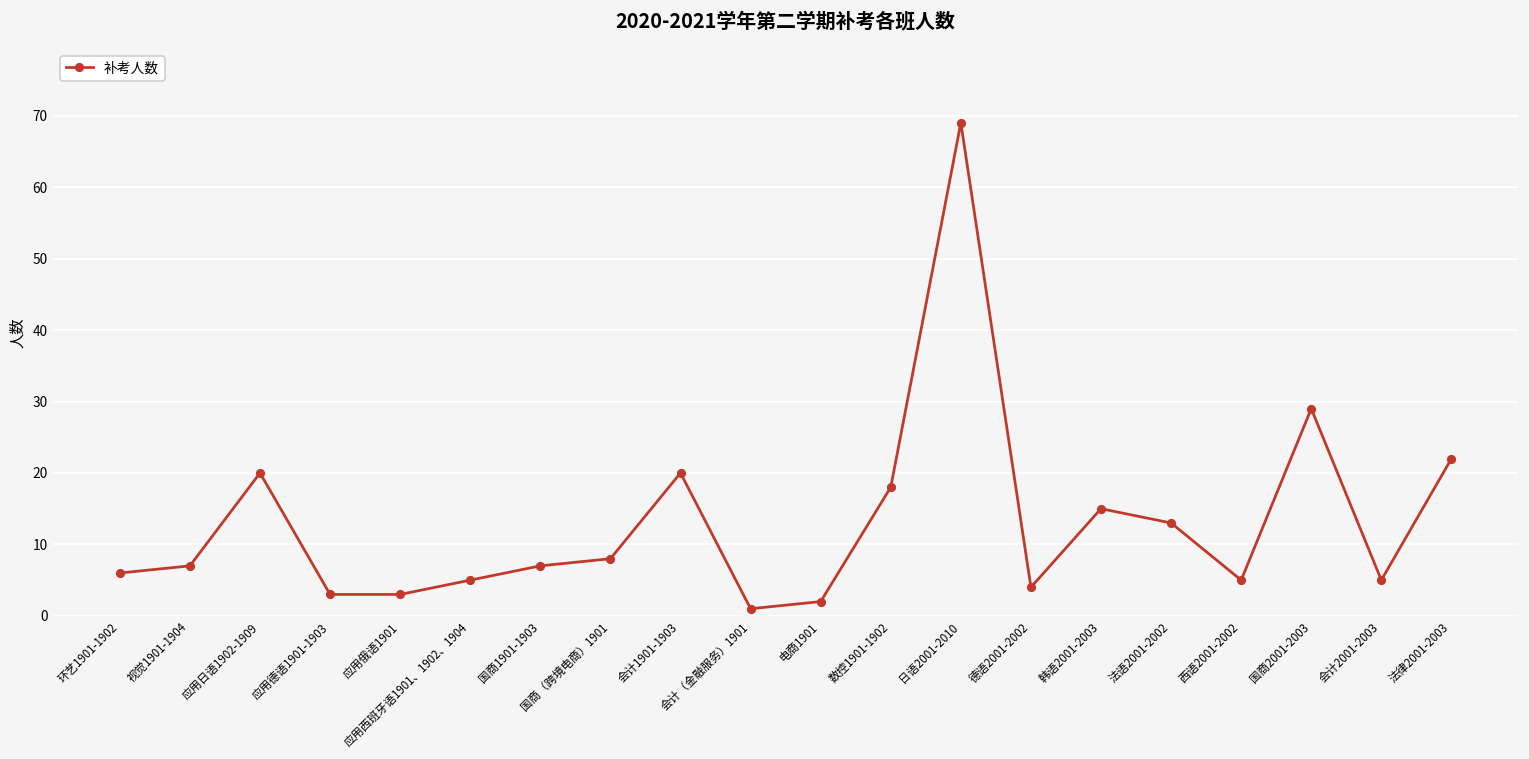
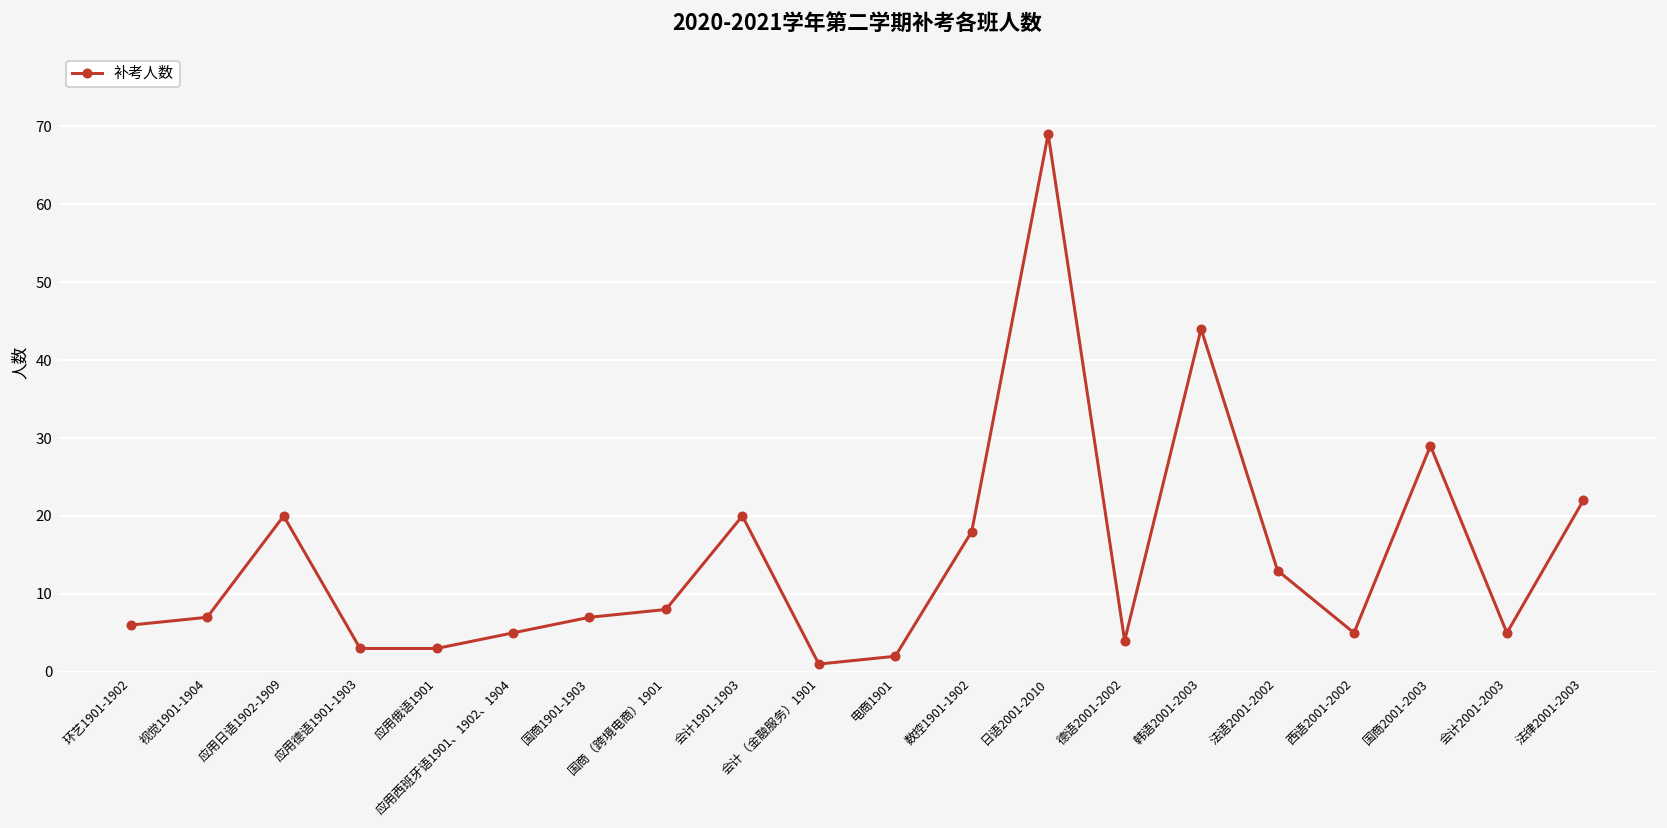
韩语2001-2003: 15 -> 44
